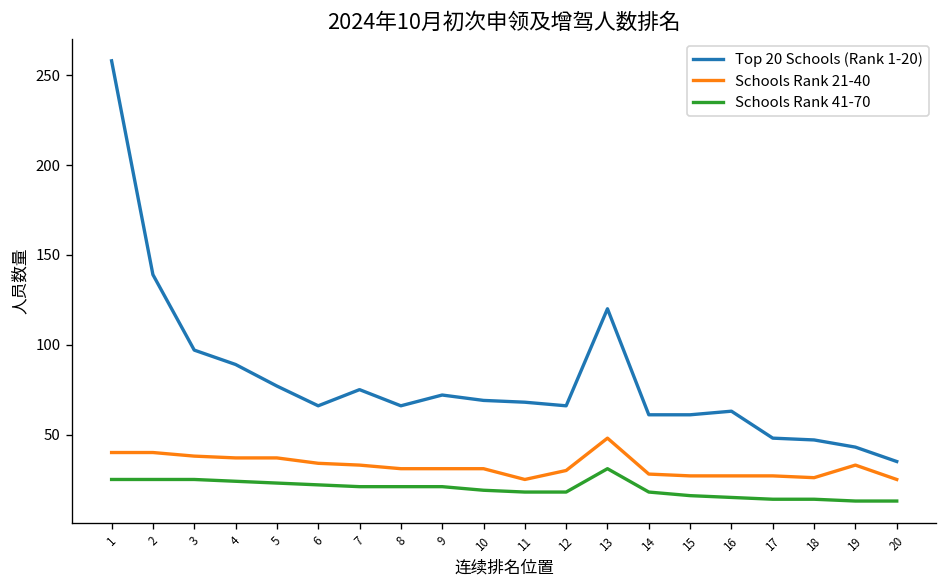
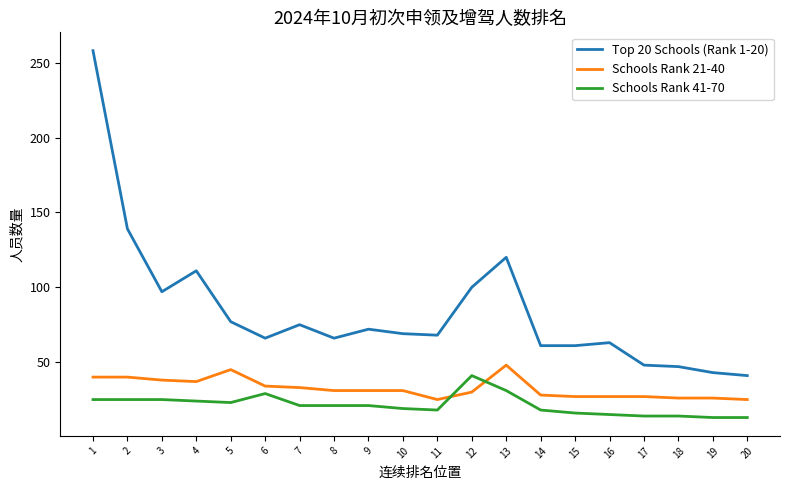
Top 20 Schools (Rank 1-20), 4: 89 -> 111
Schools Rank 21-40, 5: 37 -> 45
Schools Rank 41-70, 6: 22 -> 29
Top 20 Schools (Rank 1-20), 12: 66 -> 100
Schools Rank 41-70, 12: 18 -> 41
Schools Rank 21-40, 19: 33 -> 26
Top 20 Schools (Rank 1-20), 20: 35 -> 41
